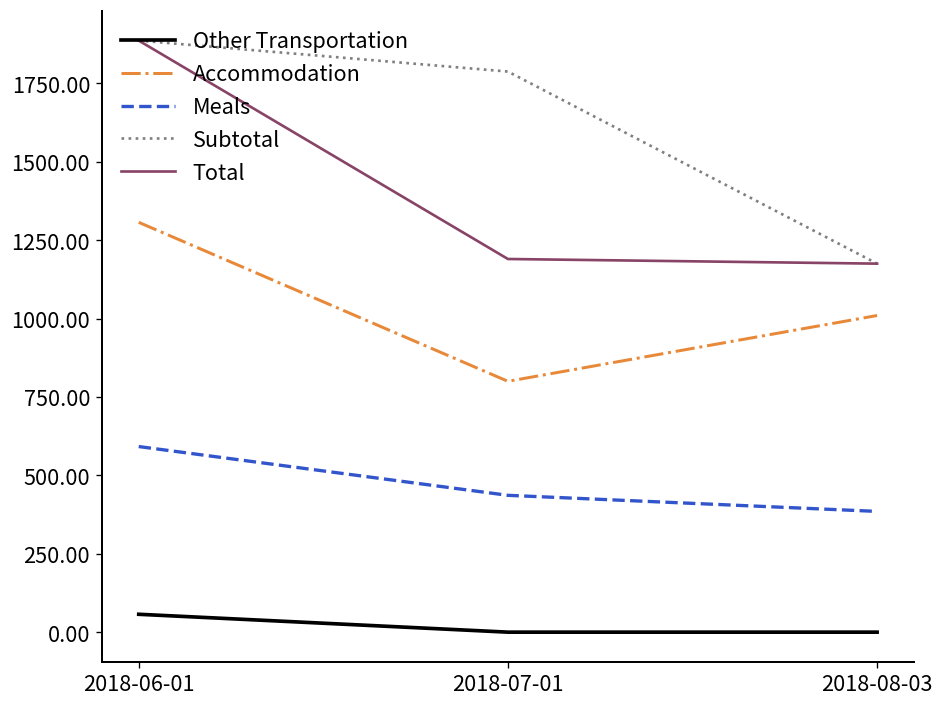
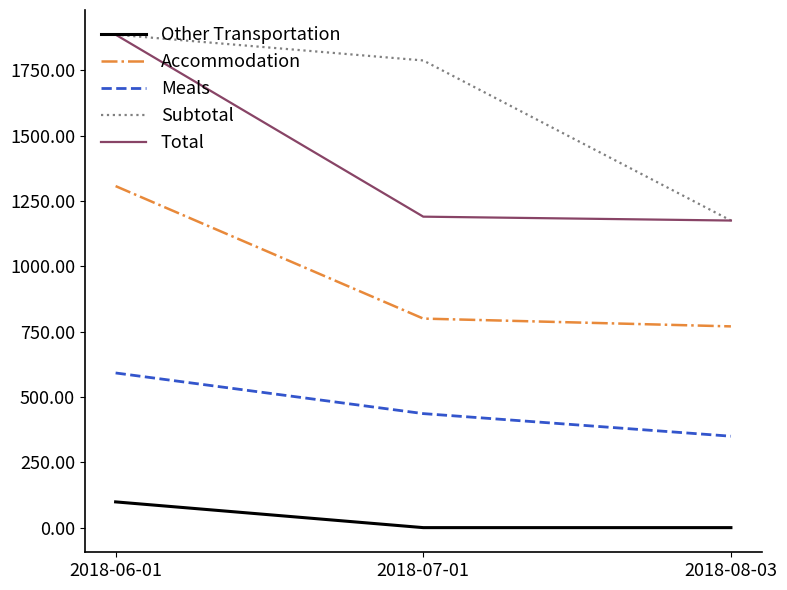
Other Transportation, 2018-06-01: 60 -> 100
Accommodation, 2018-08-03: 1010 -> 770
Meals, 2018-08-03: 390 -> 350
